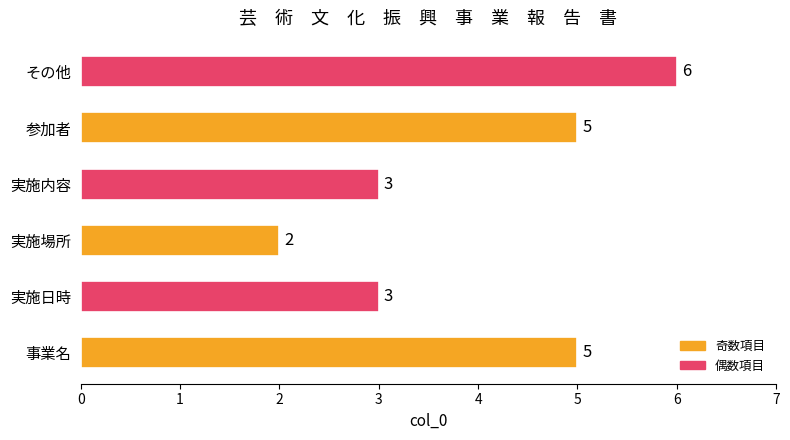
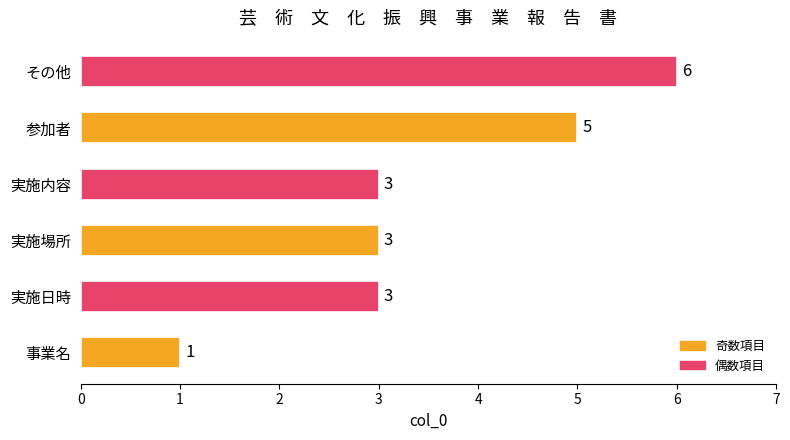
実施場所: 2 -> 3
事業名: 5 -> 1
